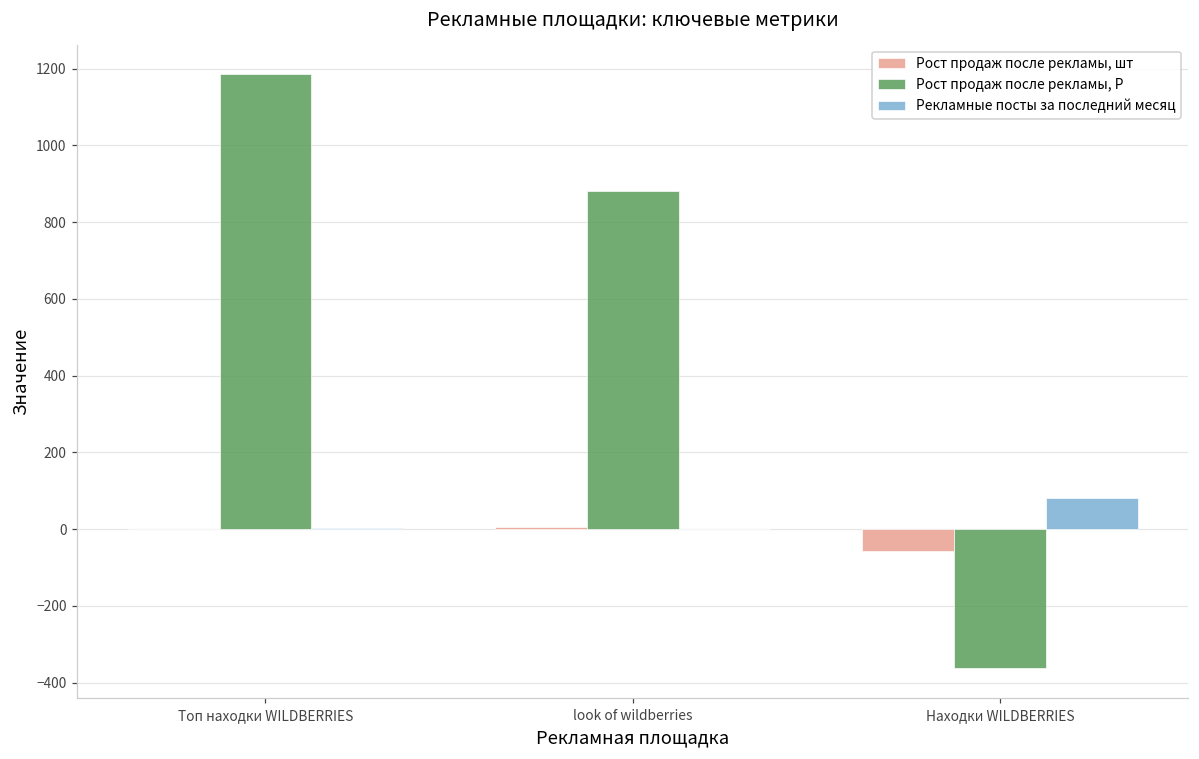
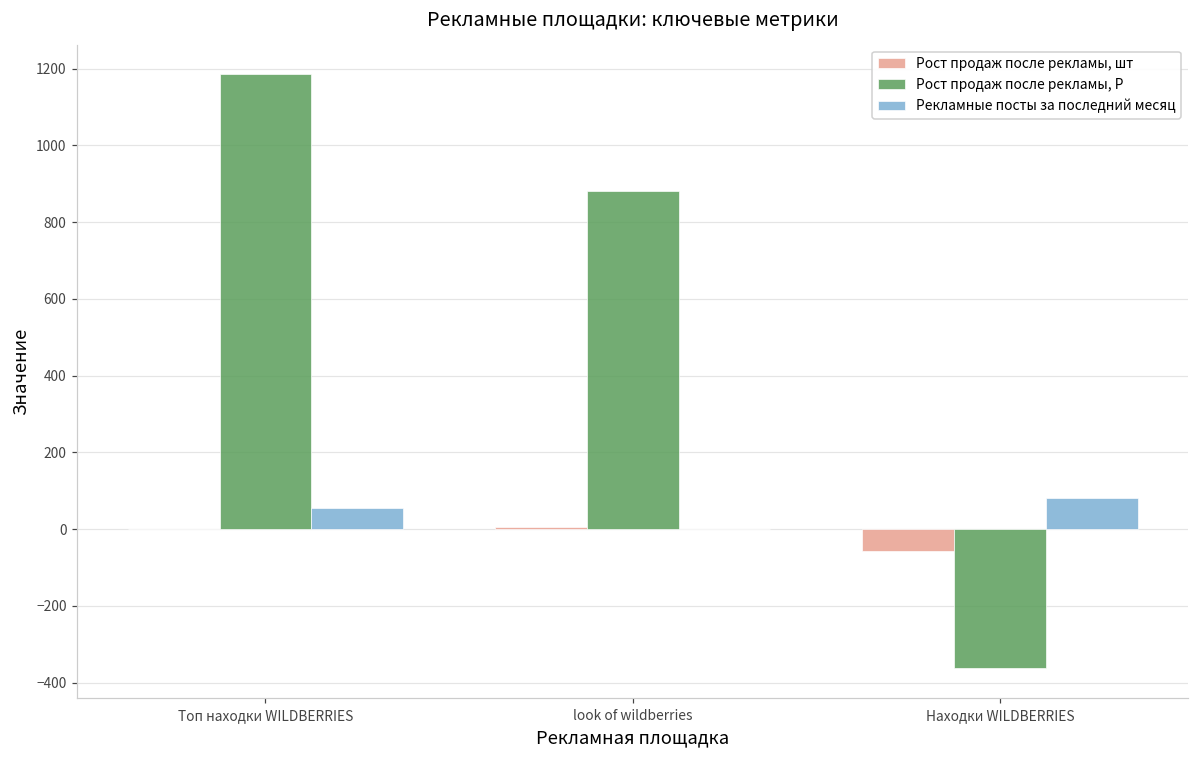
Рекламные посты за последний месяц, Топ находки WILDBERRIES: 0 -> 60
